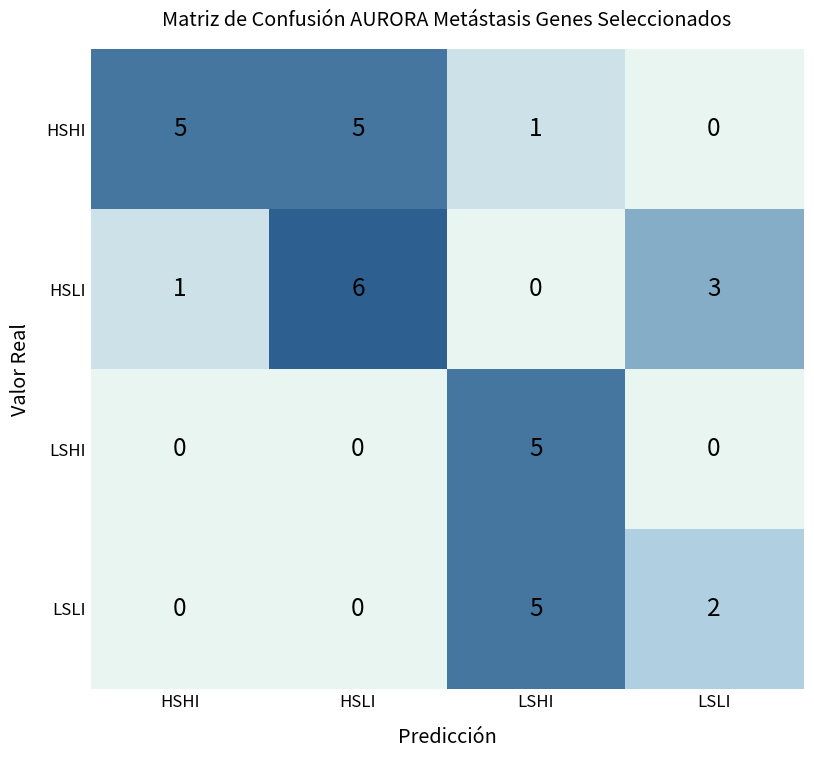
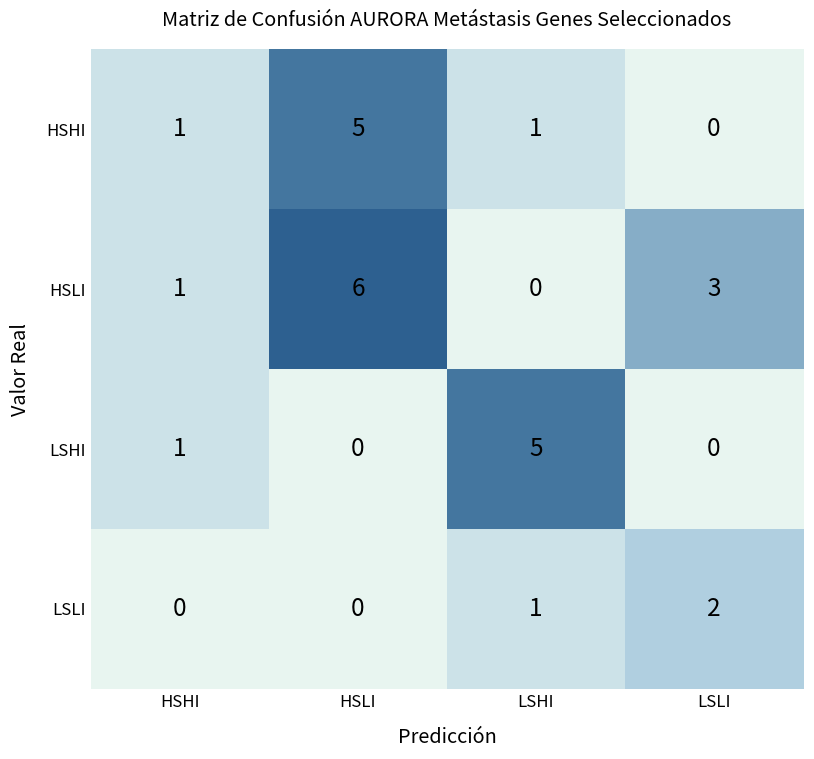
HSHI, HSHI: 5 -> 1
LSHI, HSHI: 0 -> 1
LSLI, LSHI: 5 -> 1
